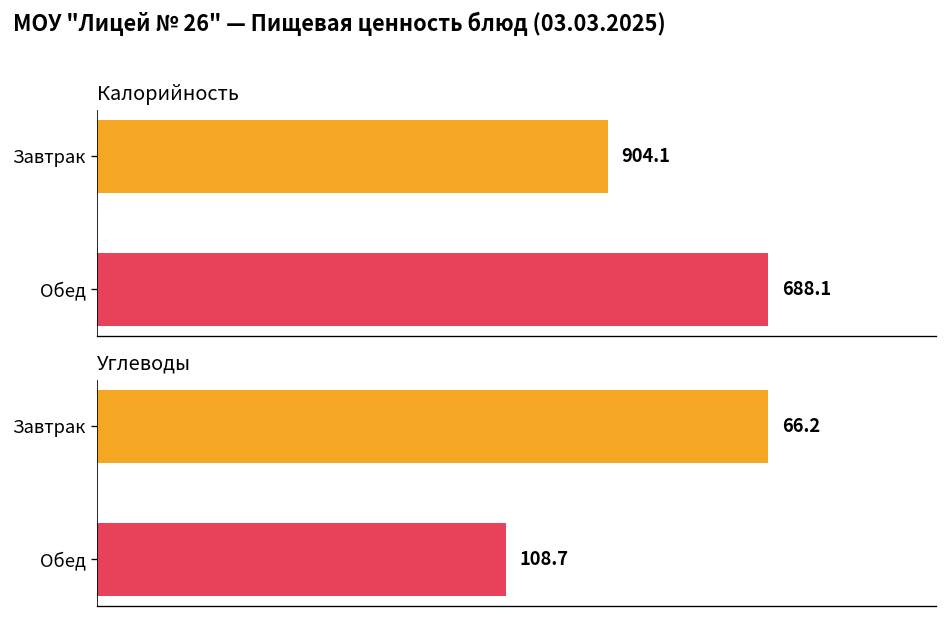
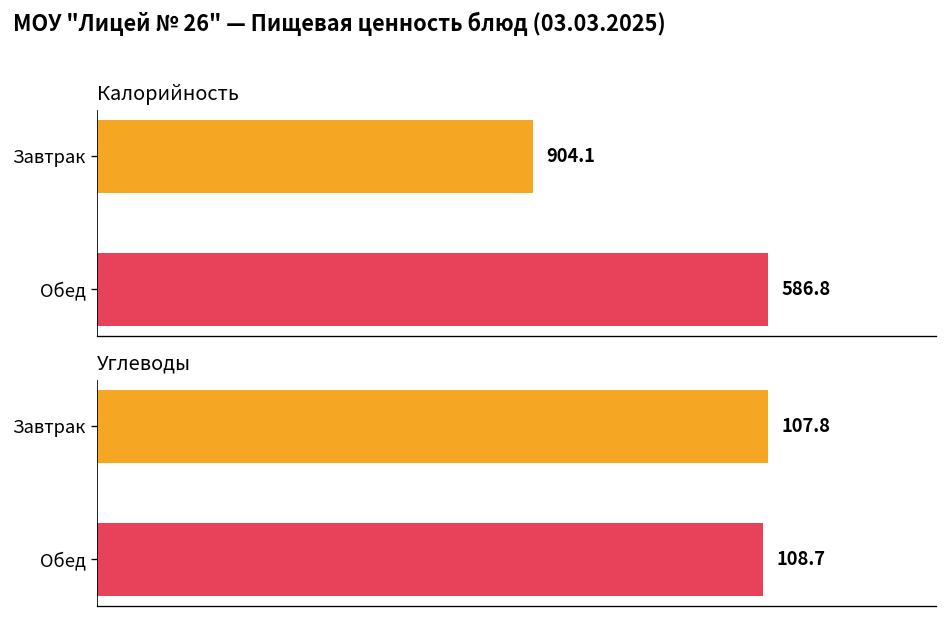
Калорийность, Завтрак: 688.1 -> 586.8
Углеводы, Обед: 66.2 -> 107.8
